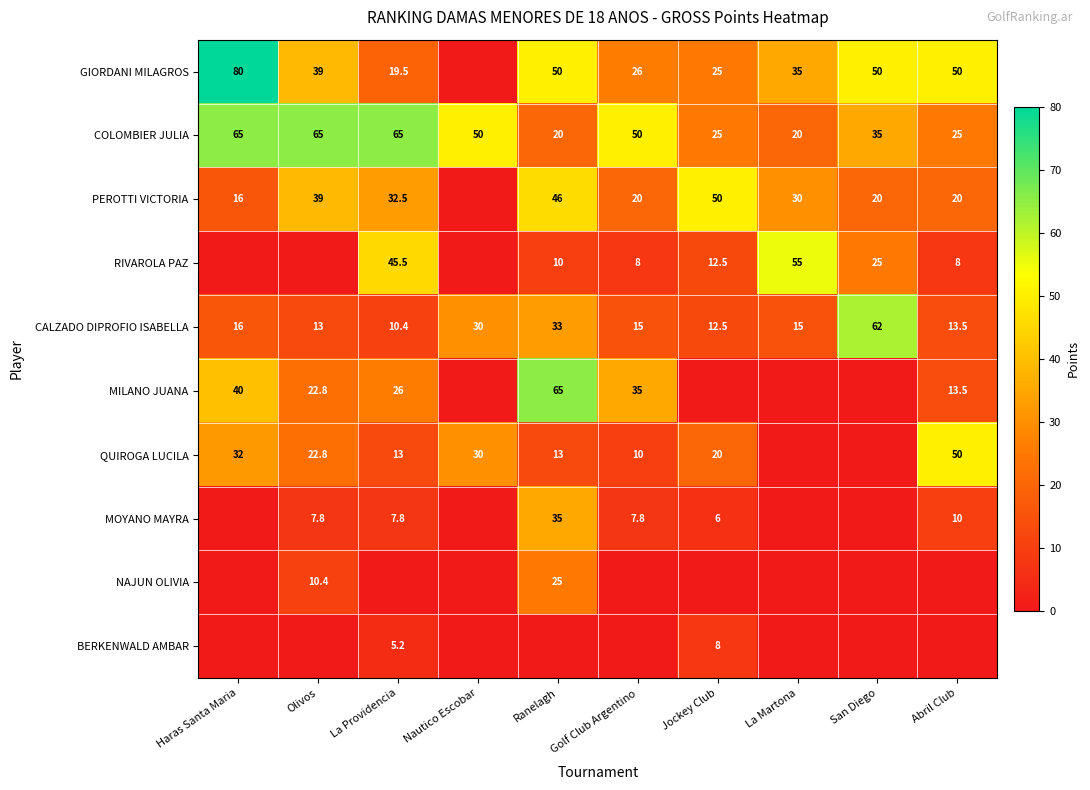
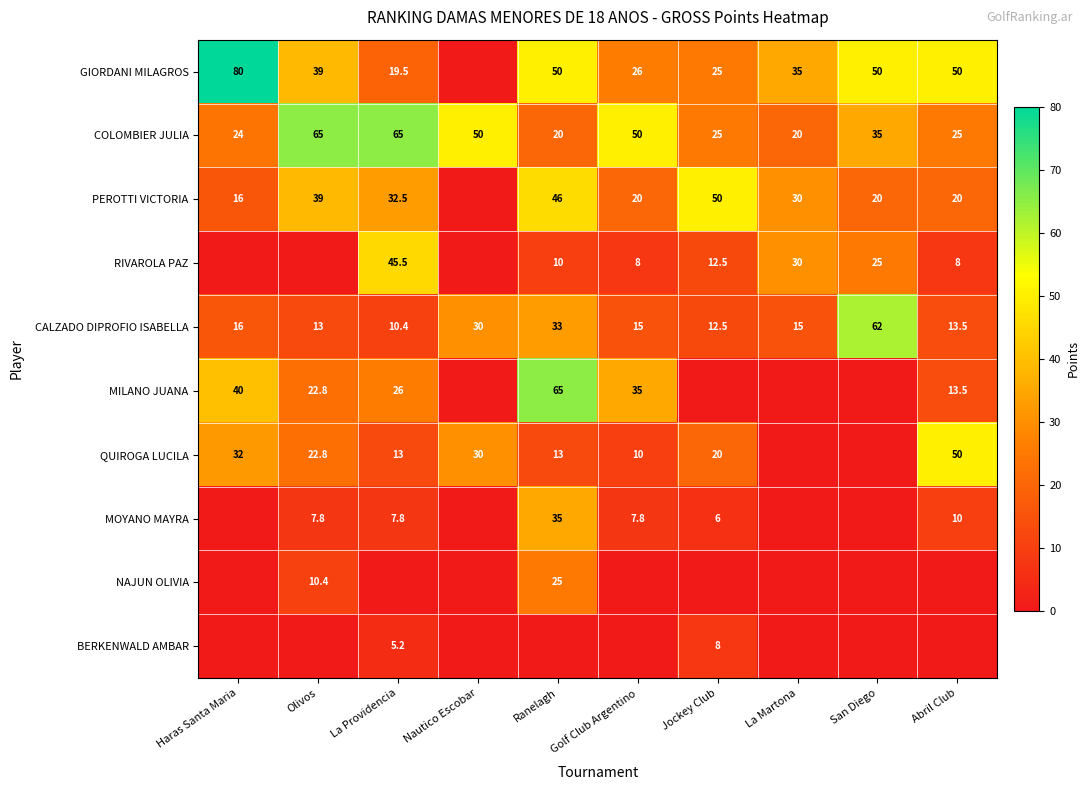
COLOMBIER JULIA, Haras Santa Maria: 65 -> 24
RIVAROLA PAZ, La Martona: 55 -> 30
